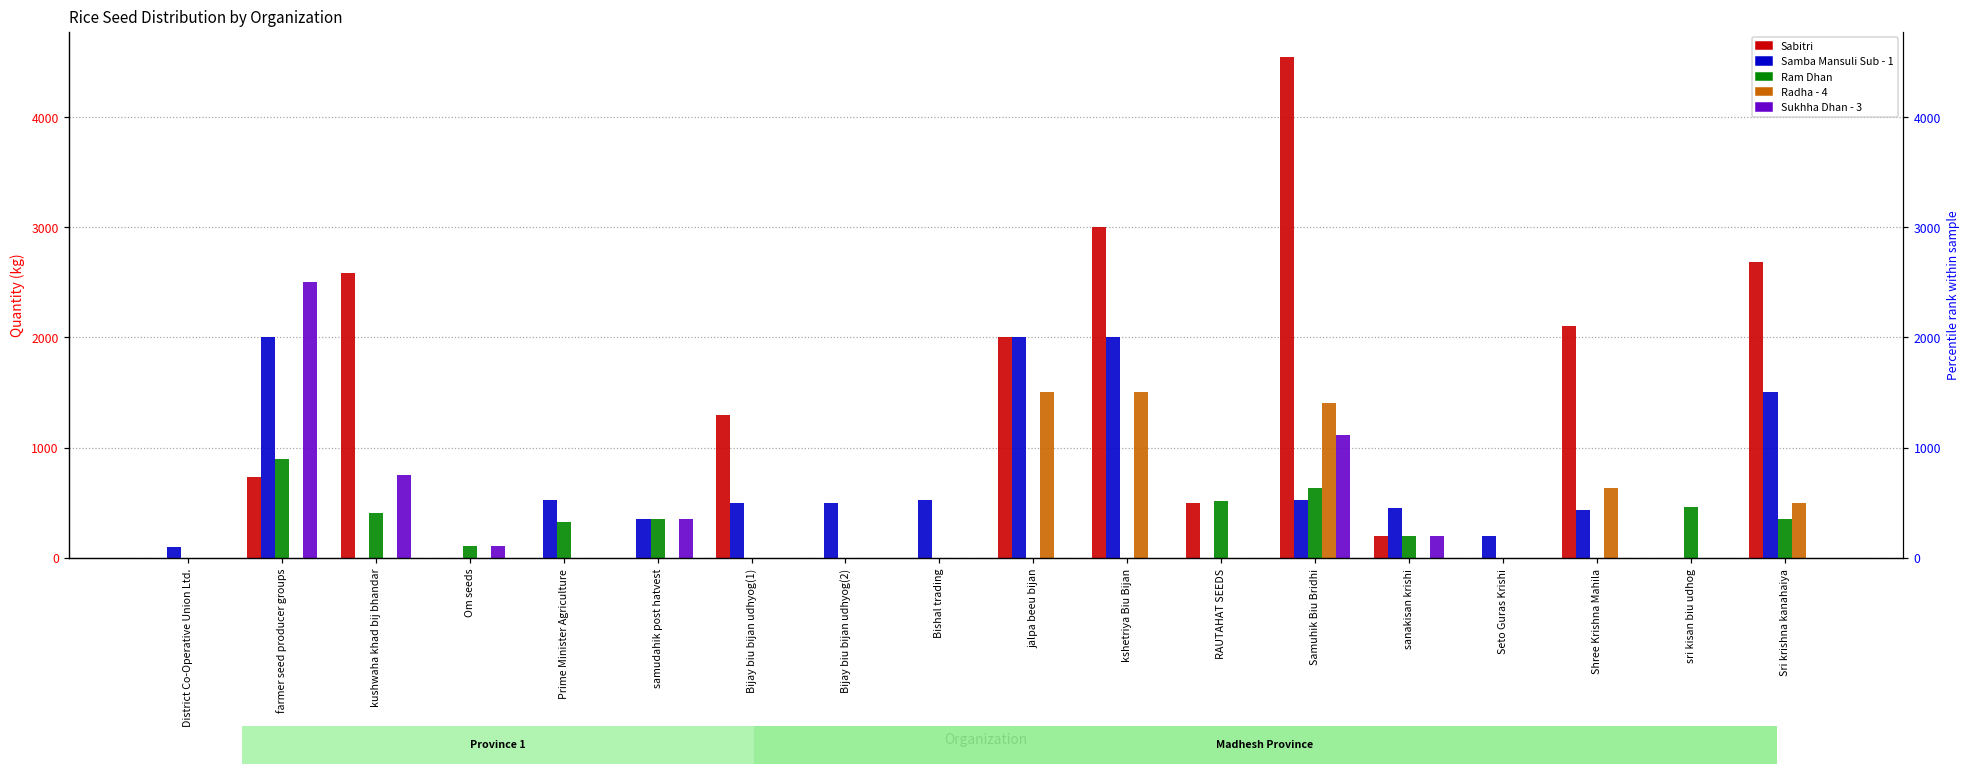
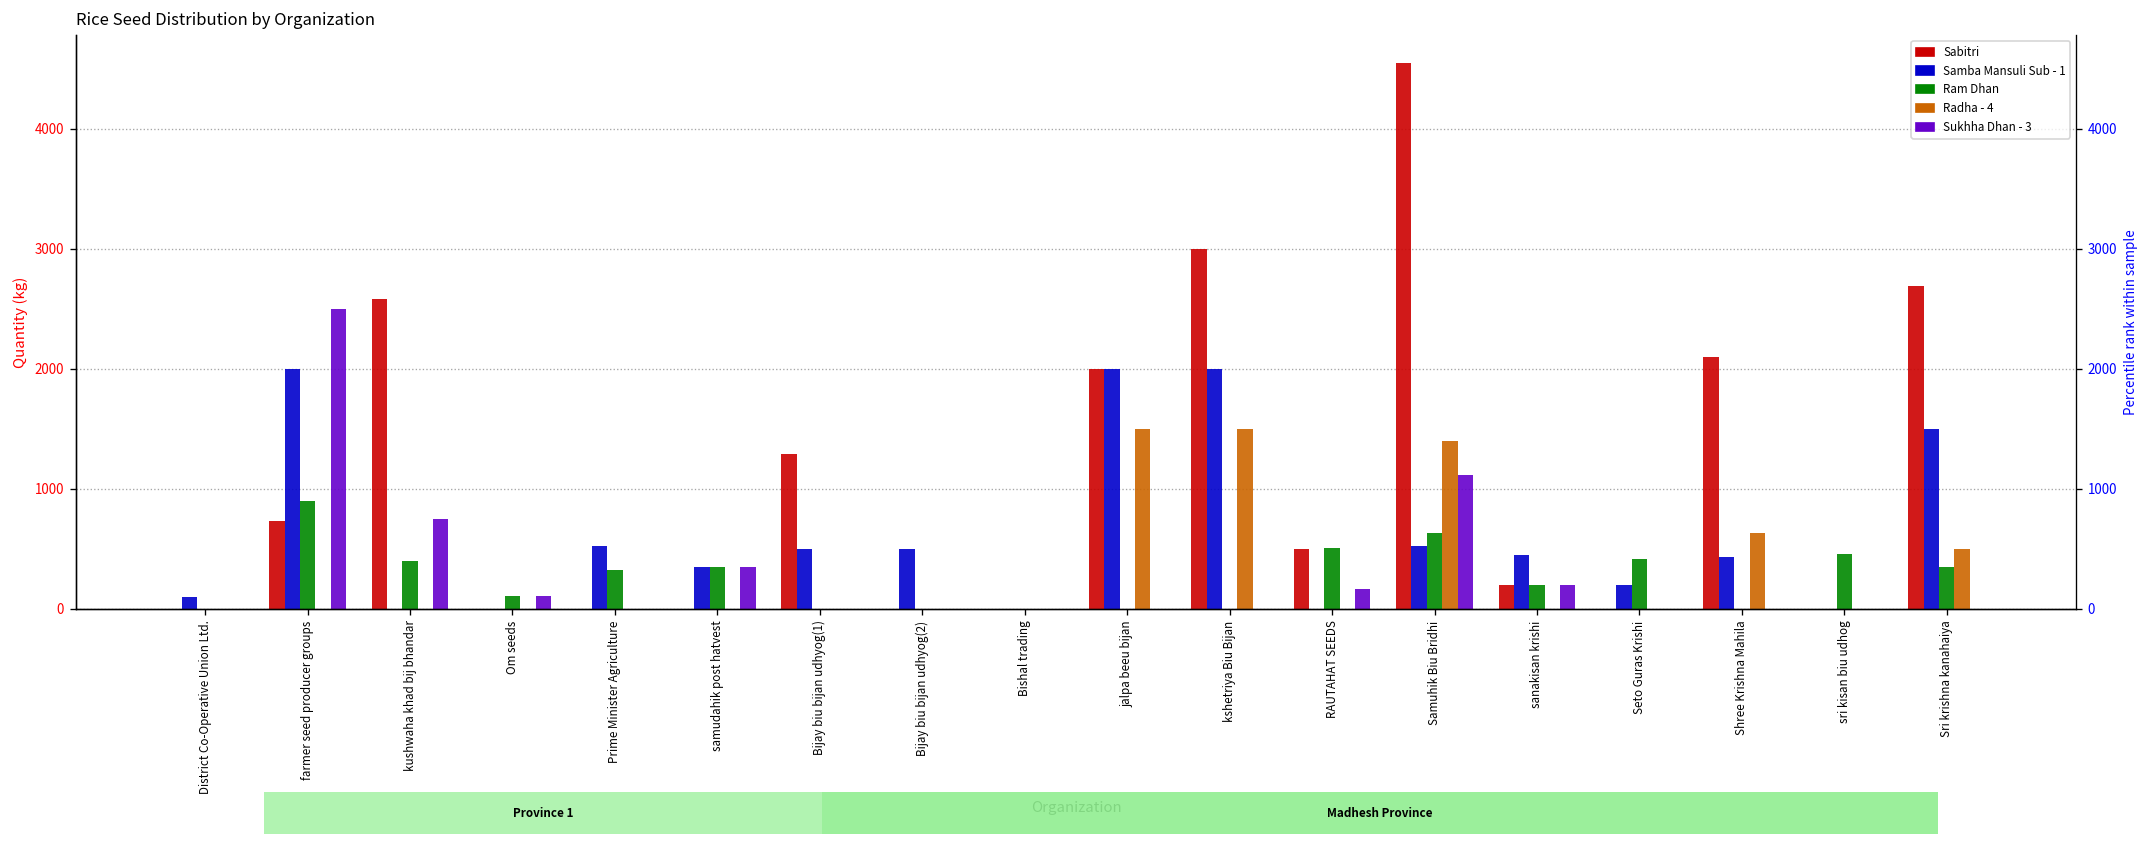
Samba Mansuli Sub - 1, Bishal trading: 520 -> 0
Sukhha Dhan - 3, RAUTAHAT SEEDS: 0 -> 160
Ram Dhan, Seto Guras Krishi: 0 -> 410
